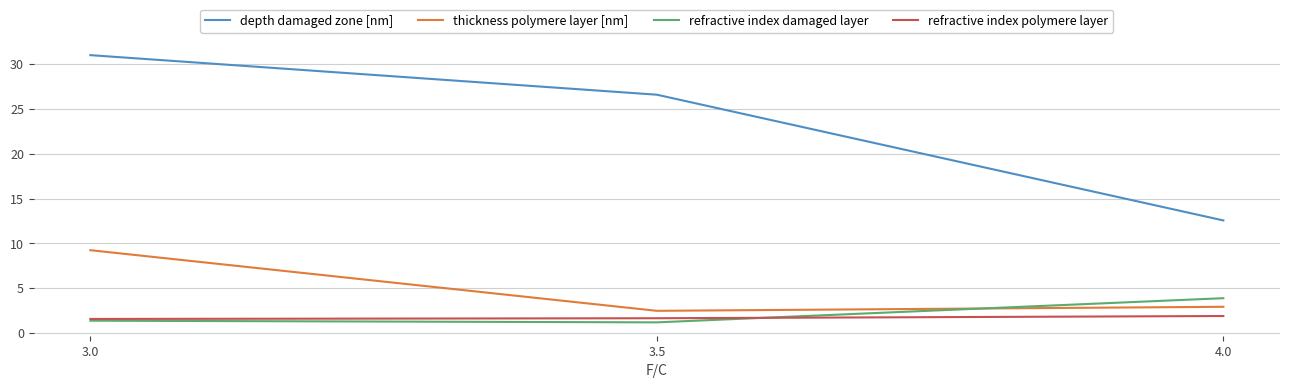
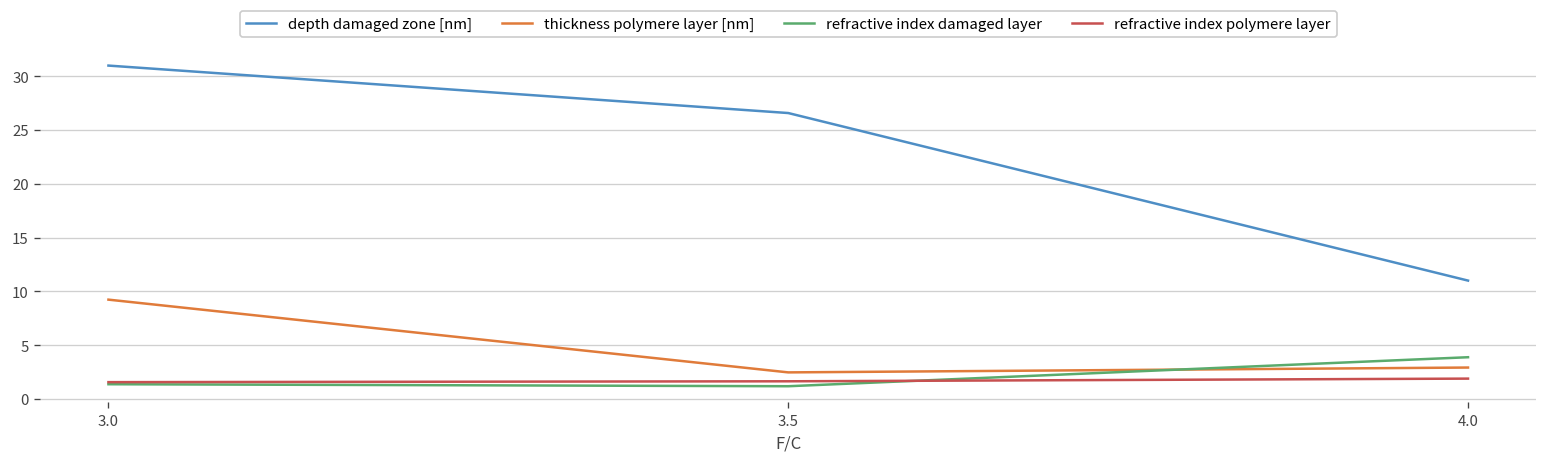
depth damaged zone [nm], 4.0: 13 -> 11
